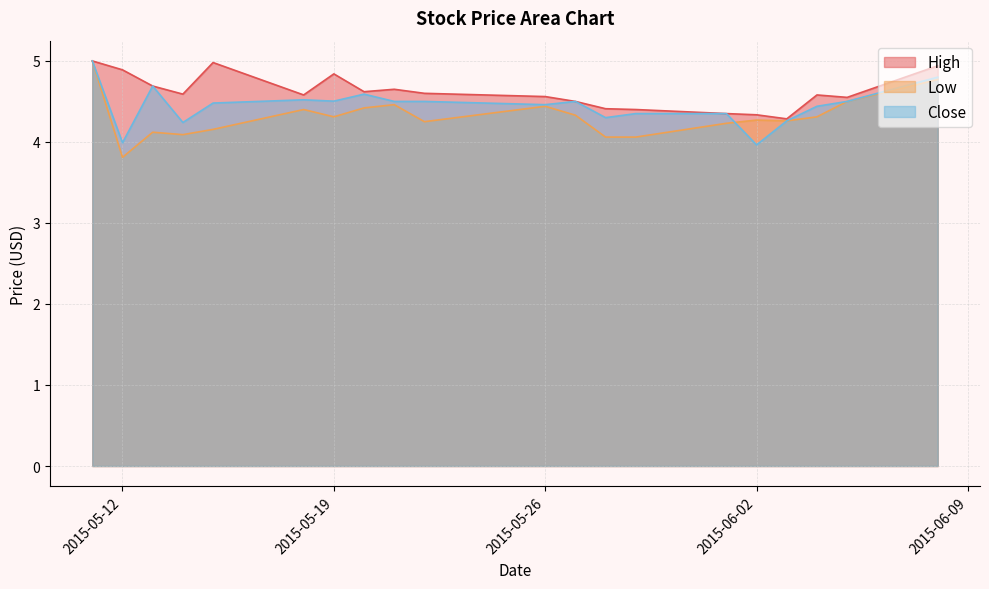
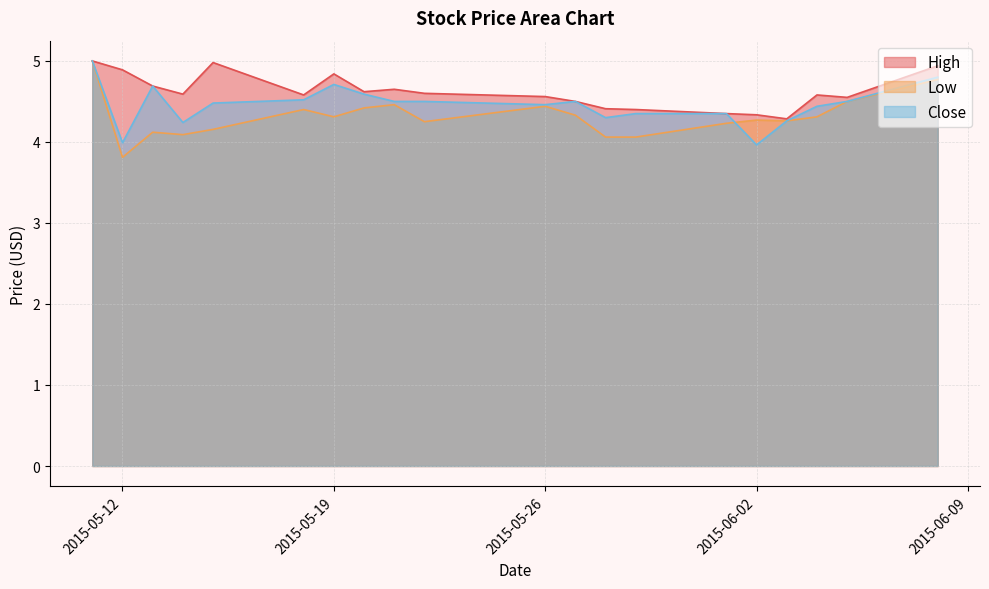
Close, 2015-05-19: 4.5 -> 4.7
